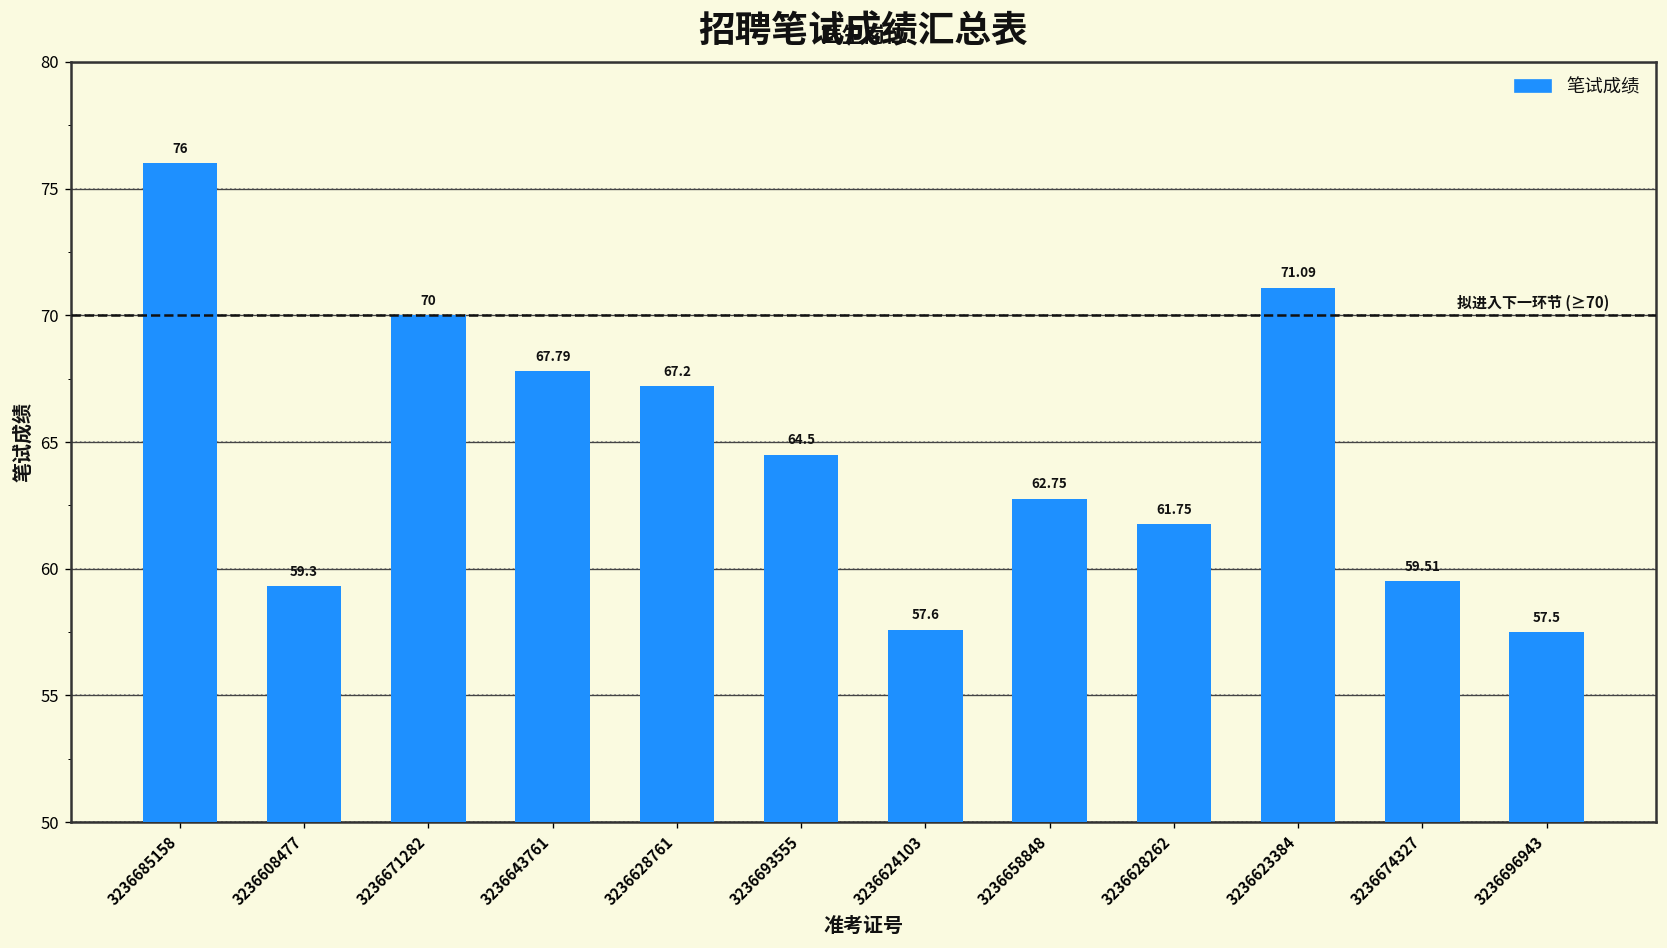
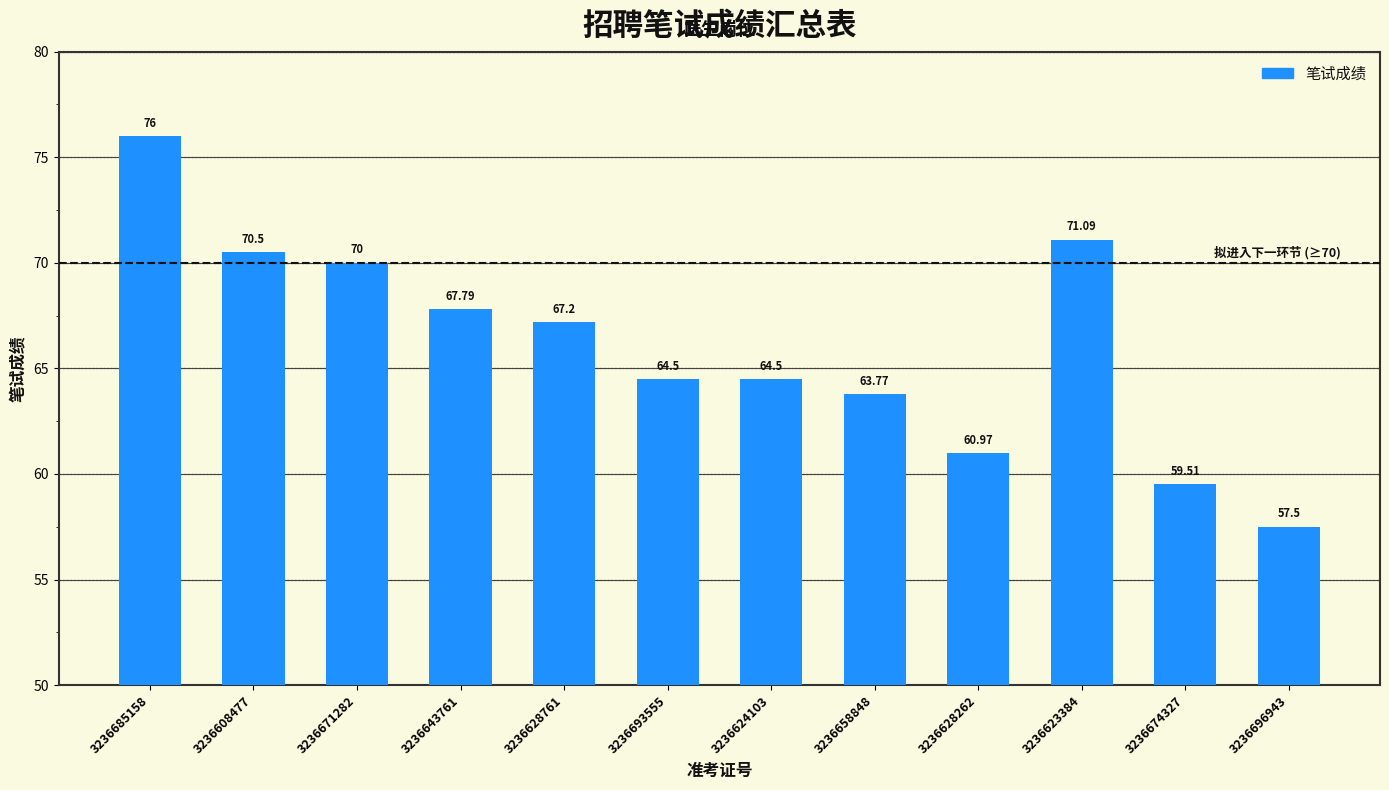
3236608477: 59.3 -> 70.5
3236624103: 57.6 -> 64.5
3236658848: 62.75 -> 63.77
3236628262: 61.75 -> 60.97
